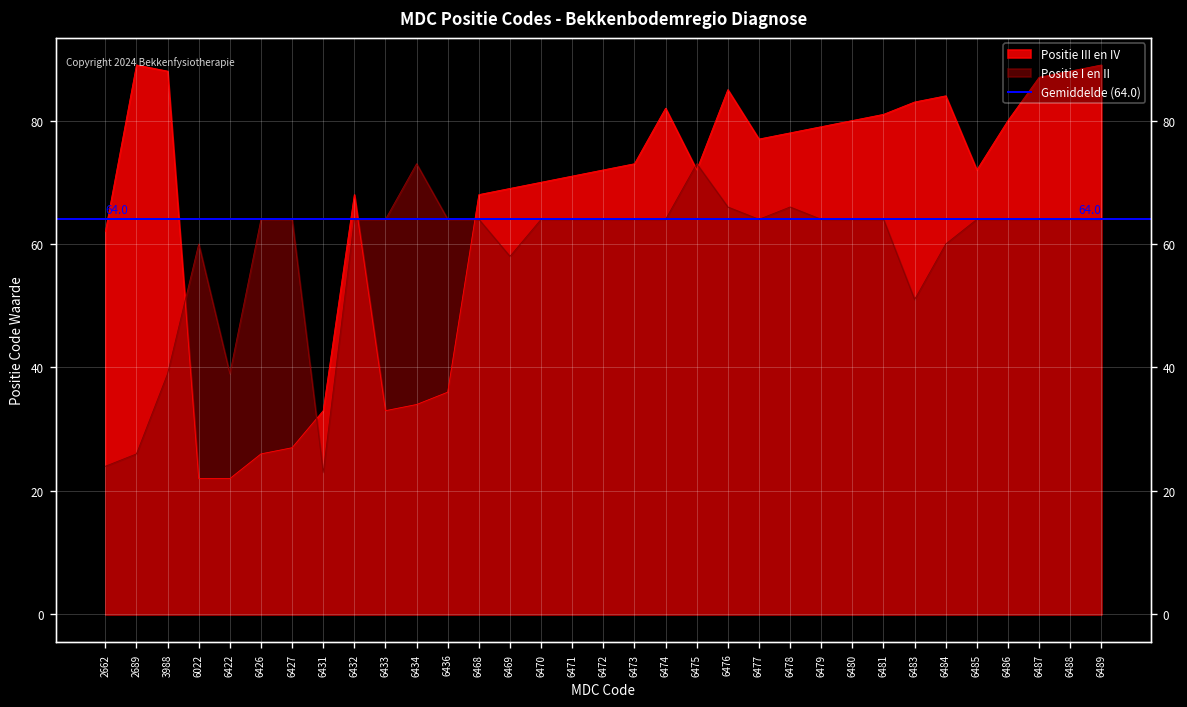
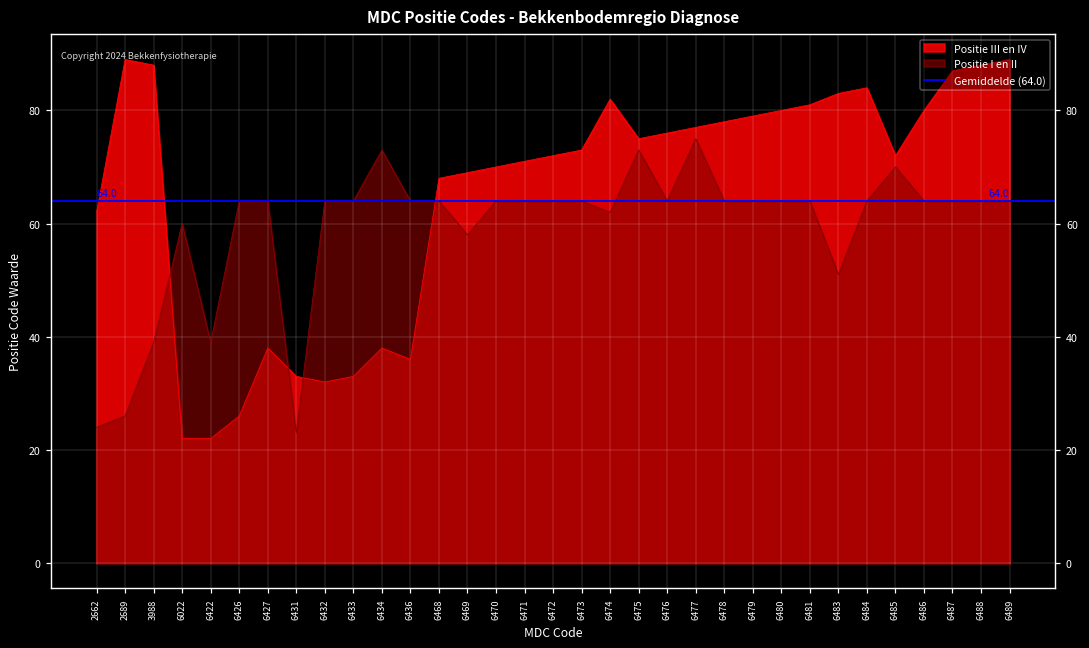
Positie III en IV, 6427: 27 -> 38
Positie III en IV, 6432: 68 -> 32
Positie III en IV, 6434: 34 -> 38
Positie I en II, 6474: 64 -> 62
Positie III en IV, 6475: 72 -> 75
Positie III en IV, 6476: 85 -> 76
Positie I en II, 6476: 66 -> 64
Positie I en II, 6477: 64 -> 75
Positie I en II, 6478: 66 -> 64
Positie I en II, 6484: 60 -> 64
Positie I en II, 6485: 64 -> 70
